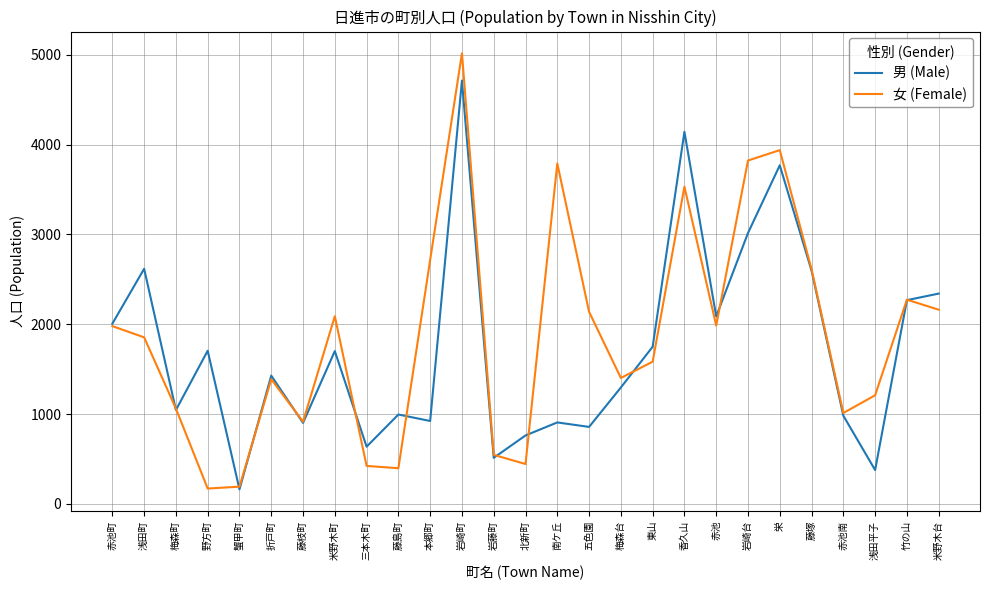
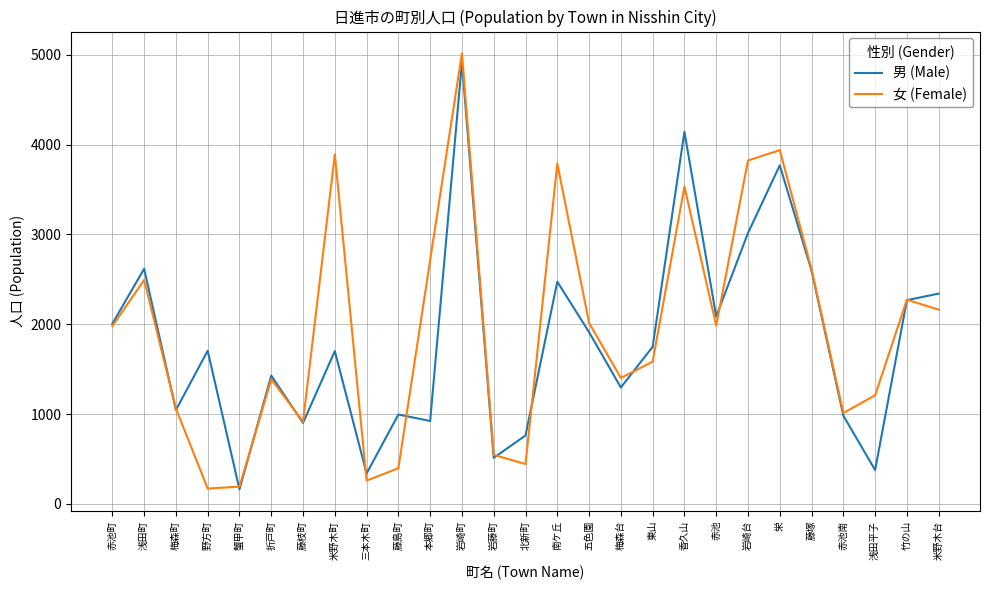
女 (Female), 浅田町: 1900 -> 2500
女 (Female), 米野木町: 2100 -> 3900
男 (Male), 三本木町: 600 -> 300
女 (Female), 三本木町: 400 -> 300
男 (Male), 岩崎町: 4700 -> 4900
男 (Male), 南ケ丘: 900 -> 2500
男 (Male), 五色園: 900 -> 1900
女 (Female), 五色園: 2100 -> 2000
